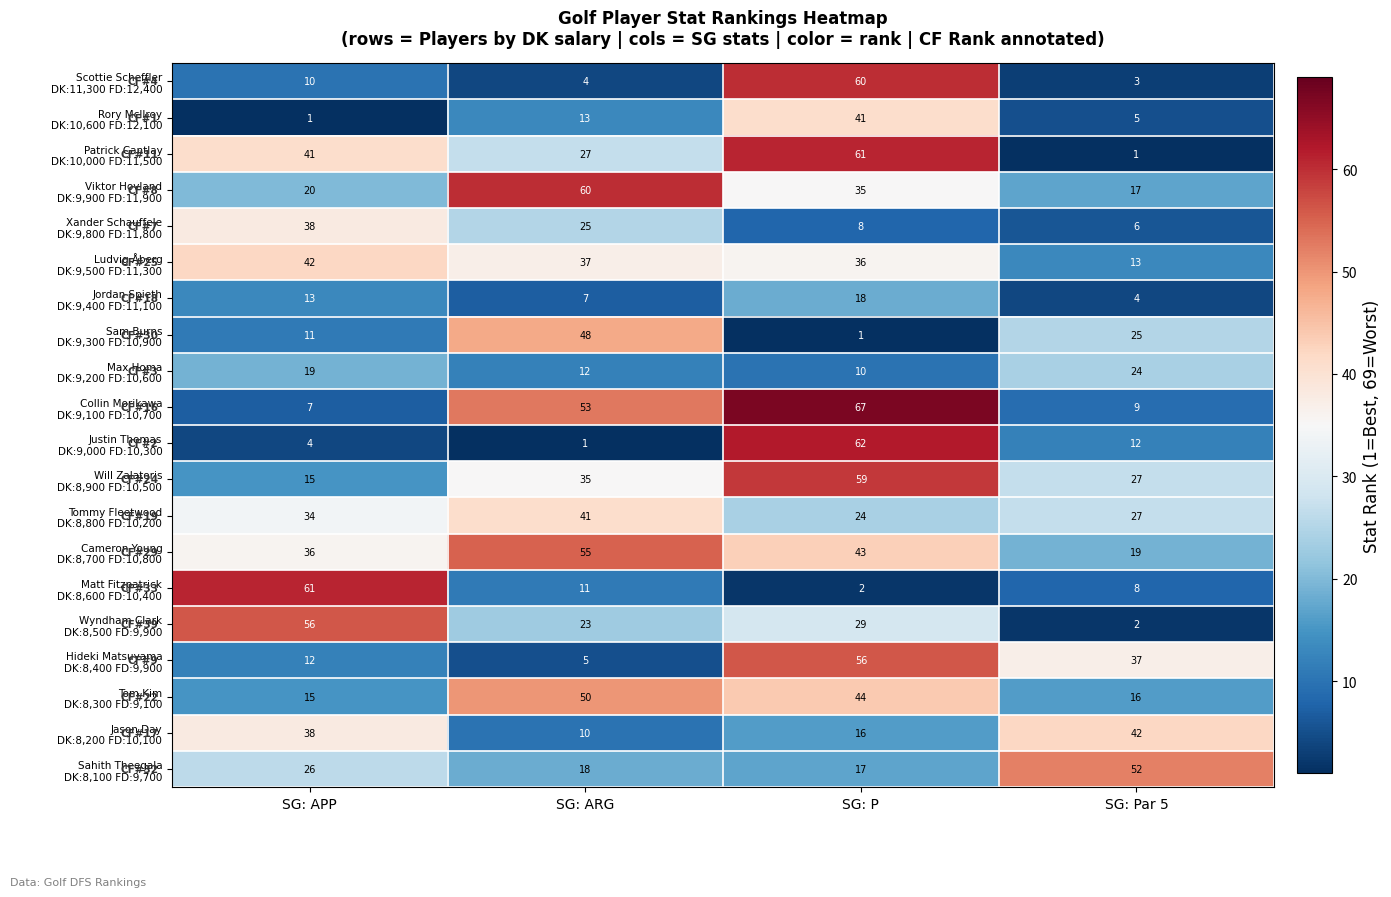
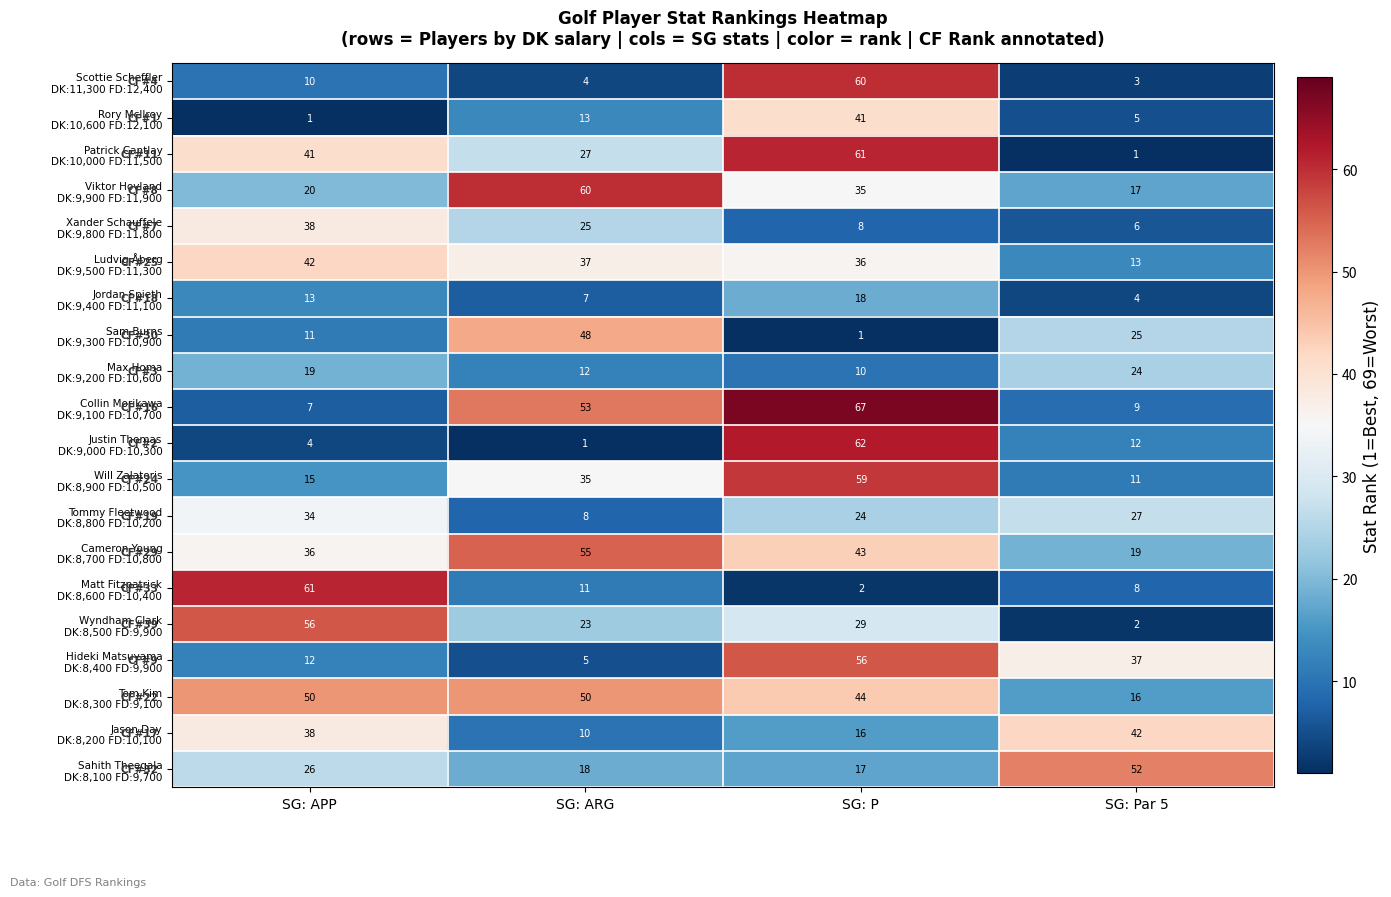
Will Zalatoris DK:8,900 FD:10,500, SG: Par 5: 27 -> 11
Tommy Fleetwood DK:8,800 FD:10,200, SG: ARG: 41 -> 8
Tom Kim DK:8,300 FD:9,100, SG: APP: 15 -> 50
